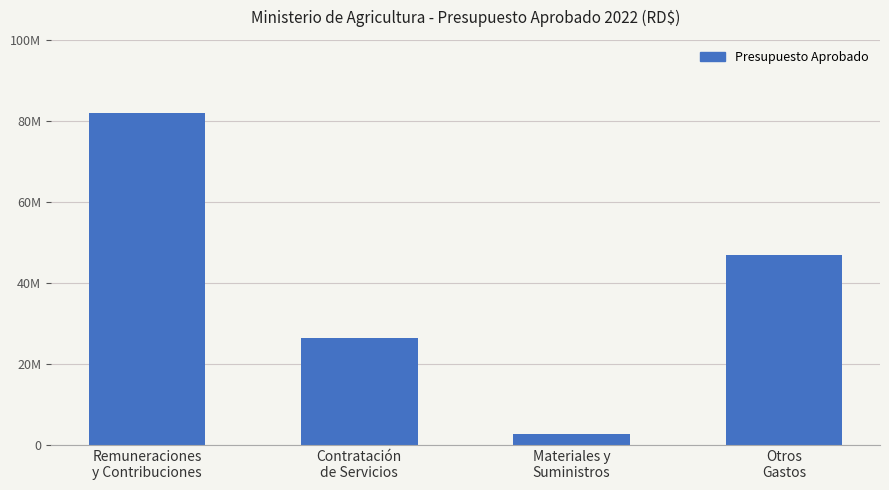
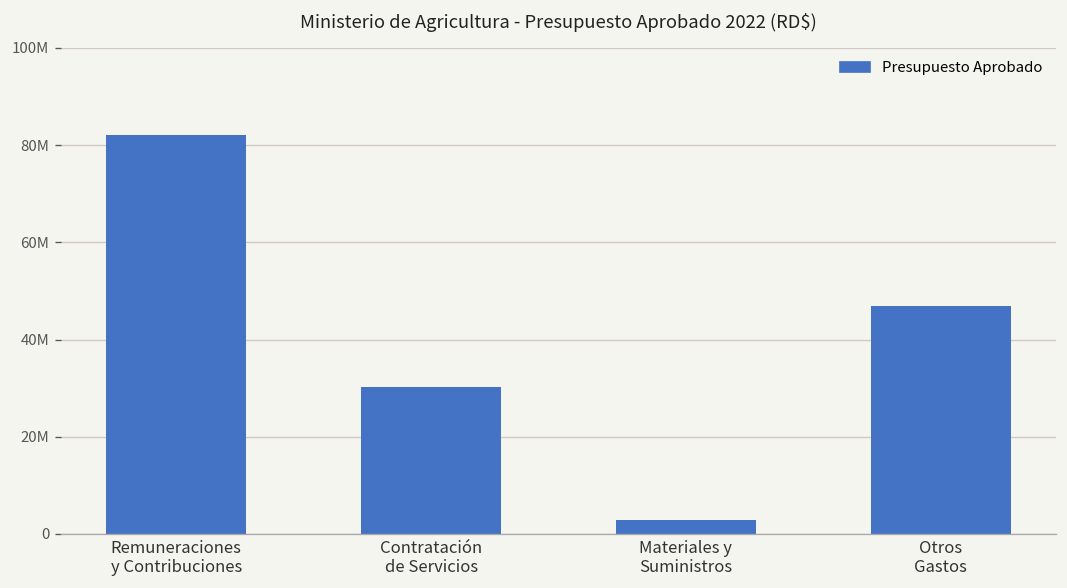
Contratación de Servicios: 26000000 -> 30000000
